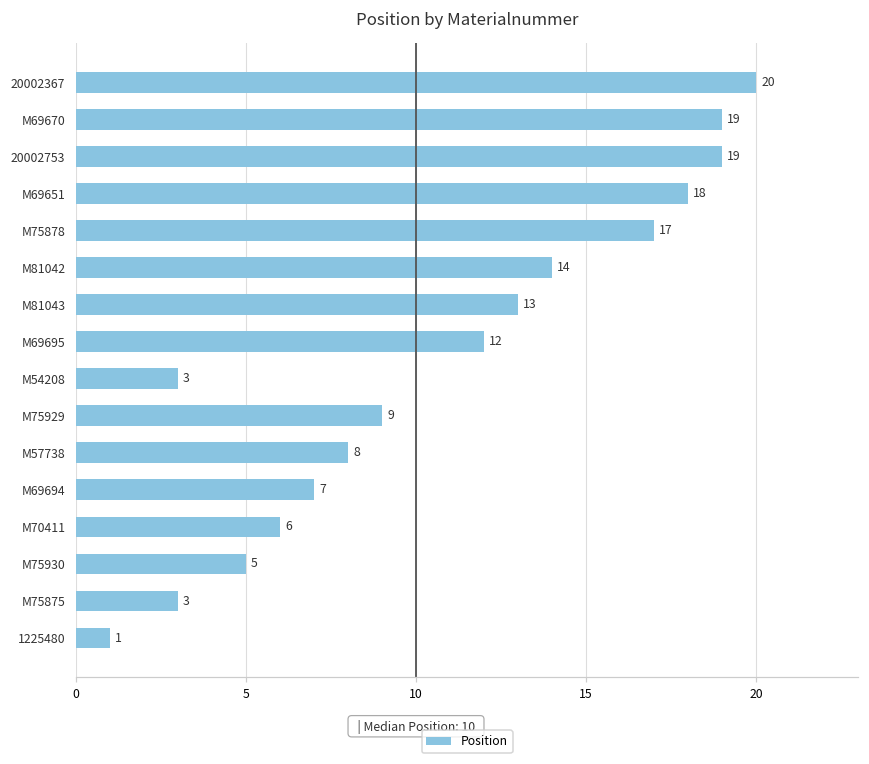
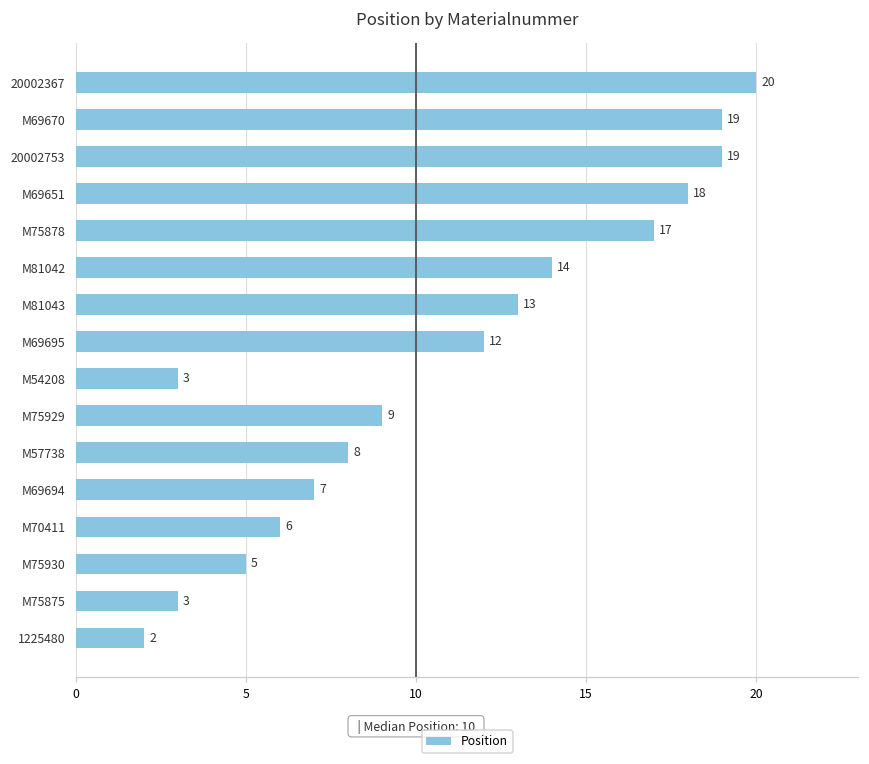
1225480: 1 -> 2
